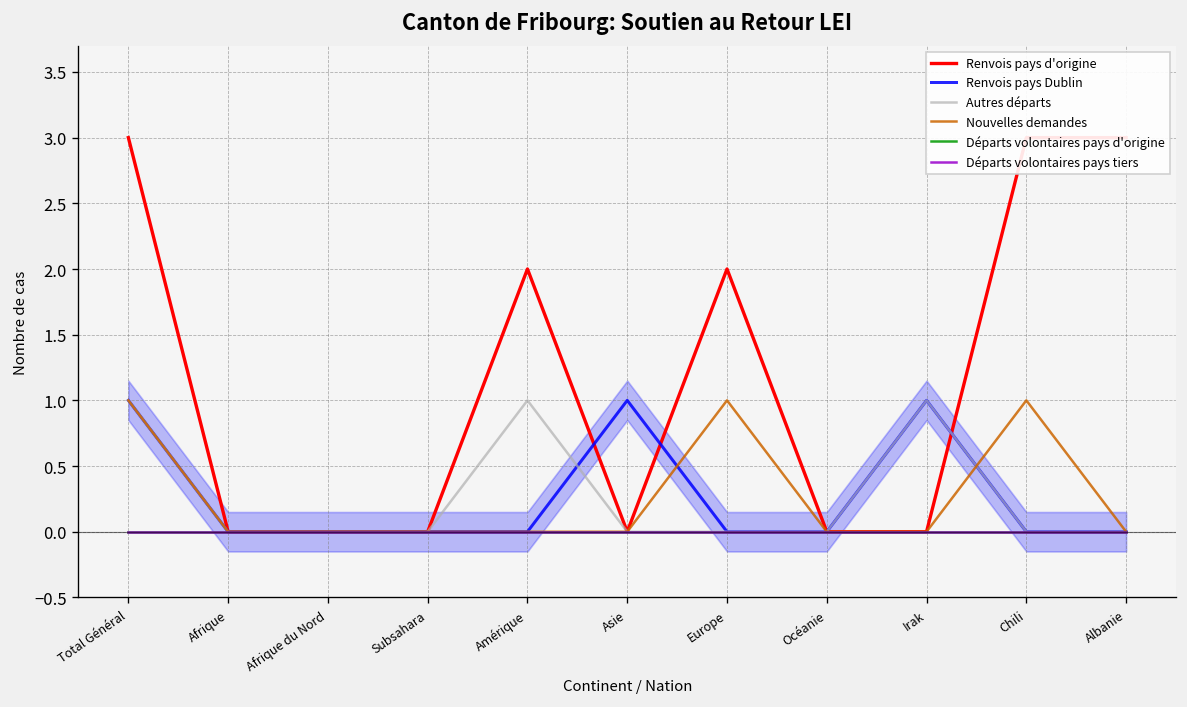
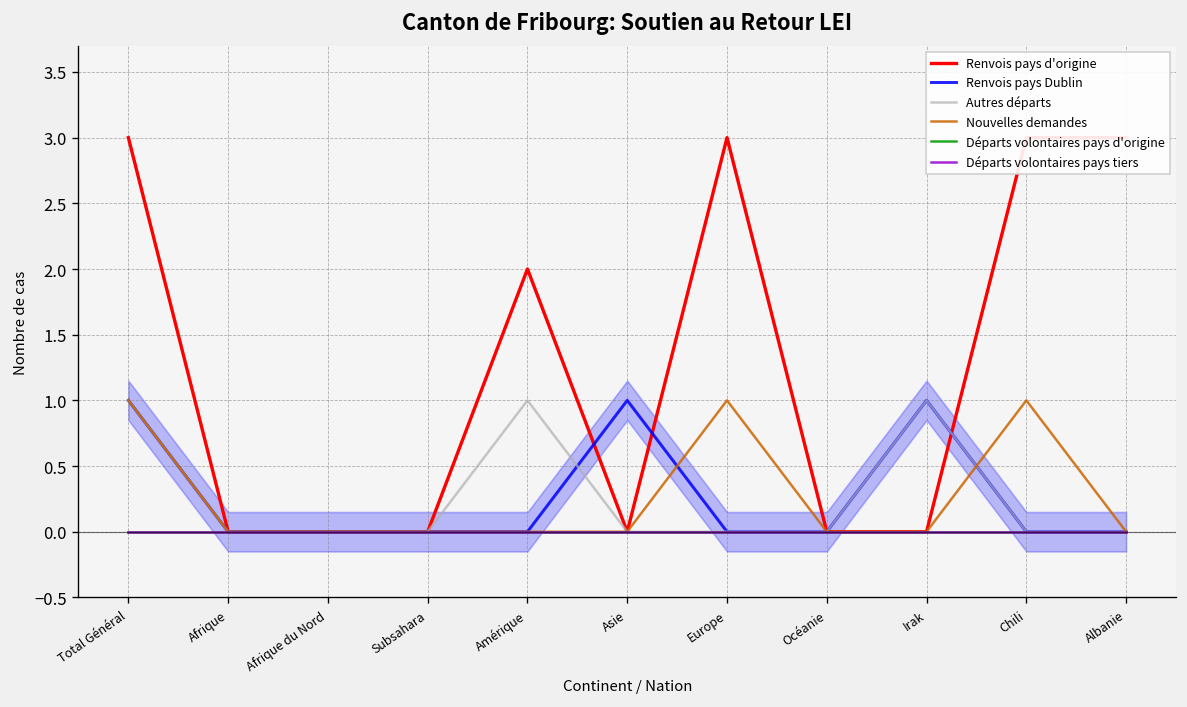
Renvois pays d'origine, Europe: 2 -> 3
